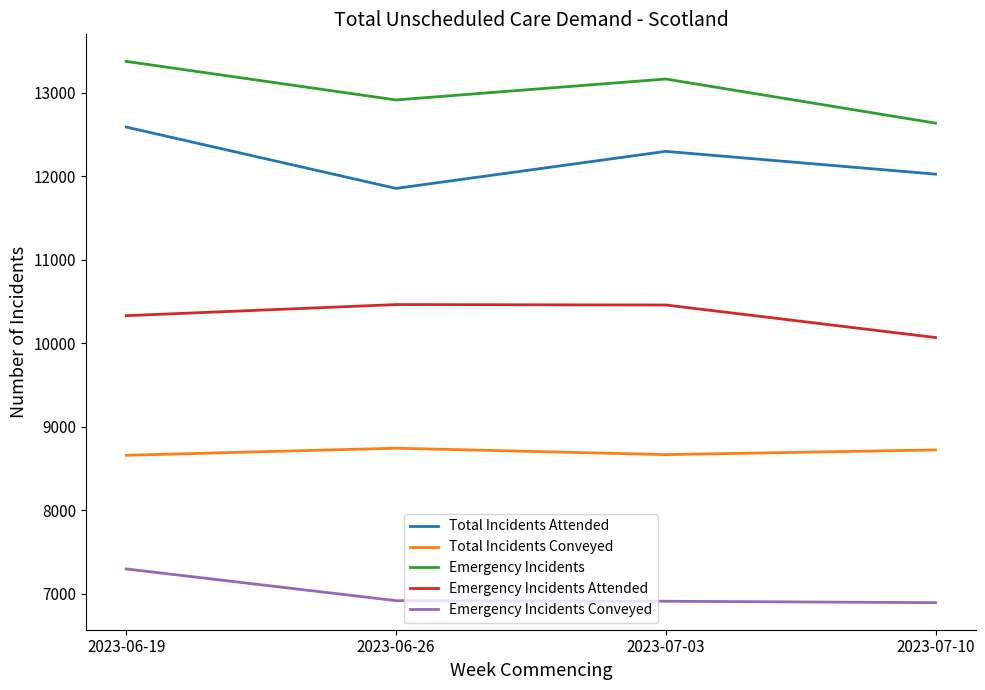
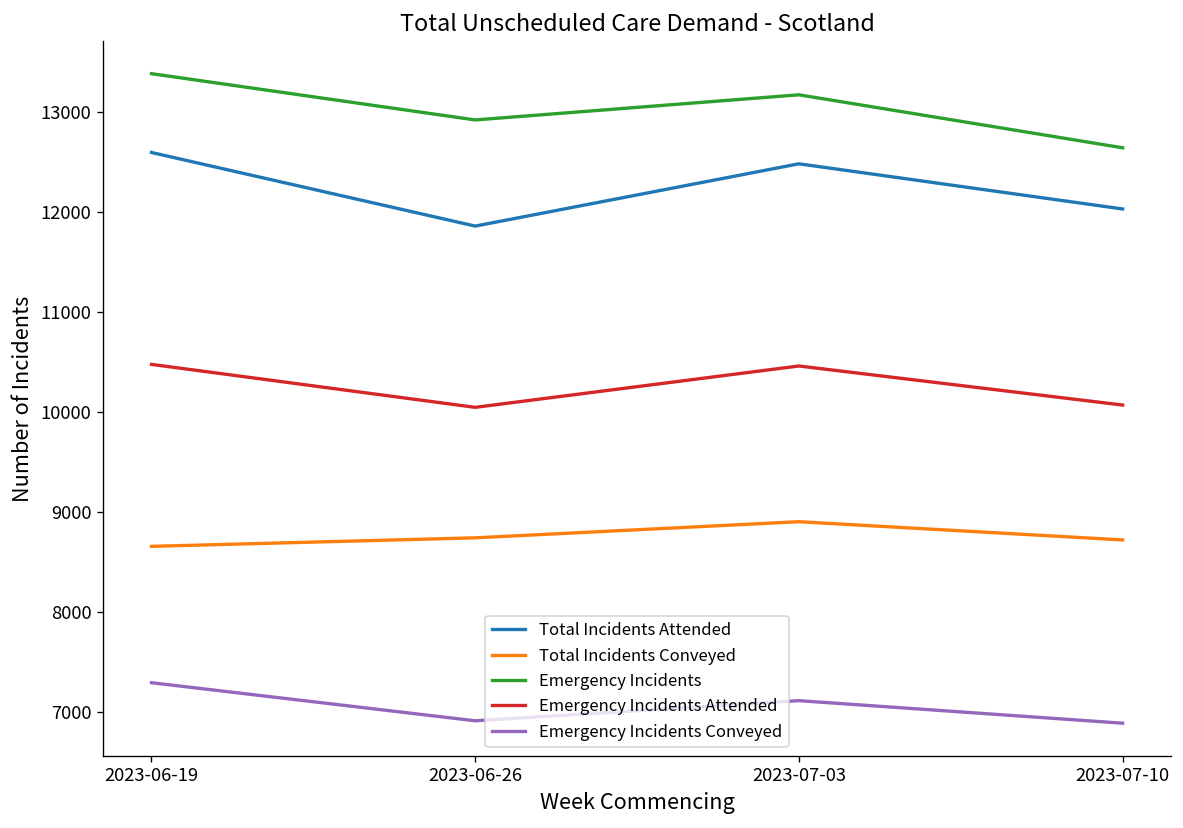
Emergency Incidents Attended, 2023-06-19: 10300 -> 10500
Emergency Incidents Attended, 2023-06-26: 10500 -> 10000
Total Incidents Attended, 2023-07-03: 12300 -> 12500
Total Incidents Conveyed, 2023-07-03: 8700 -> 8900
Emergency Incidents Conveyed, 2023-07-03: 6900 -> 7100
